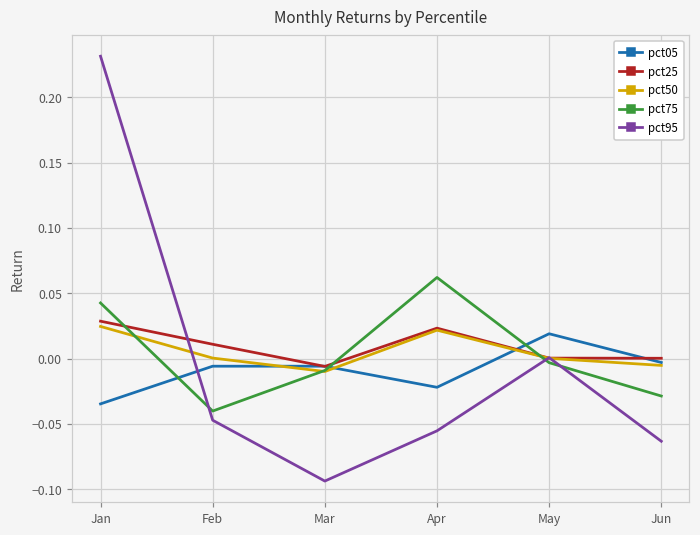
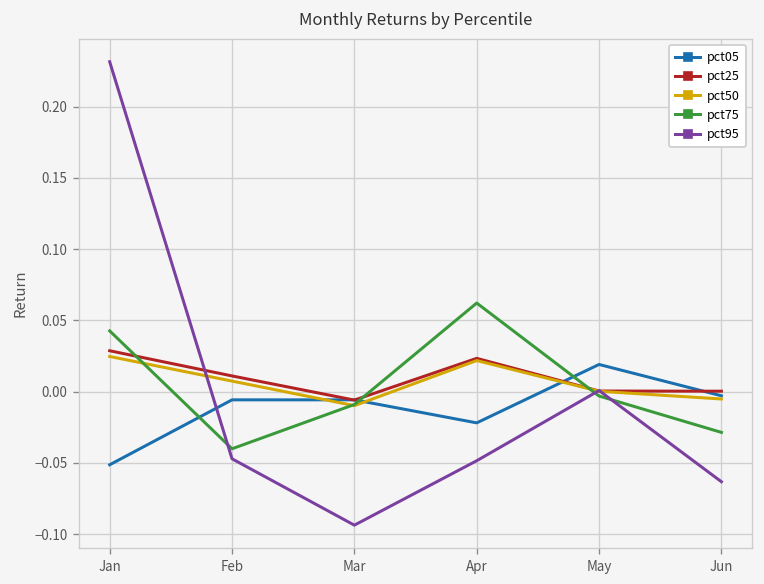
pct05, Jan: -0.035 -> -0.051
pct50, Feb: 0.000 -> 0.007
pct95, Apr: -0.055 -> -0.048
